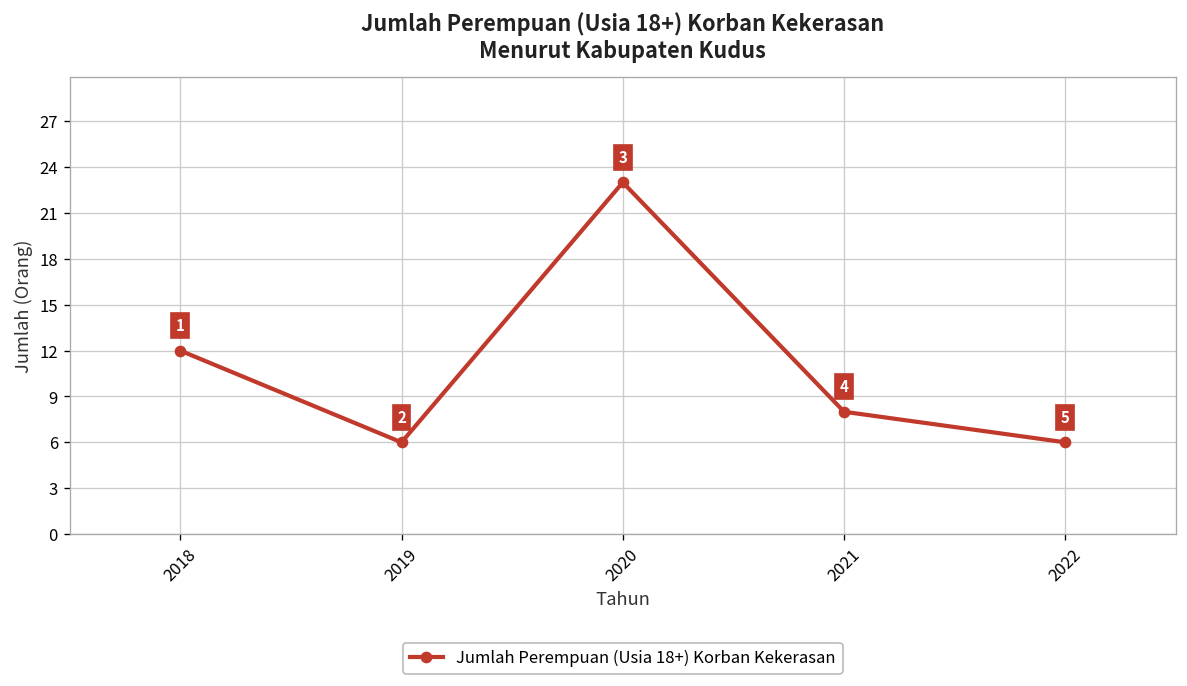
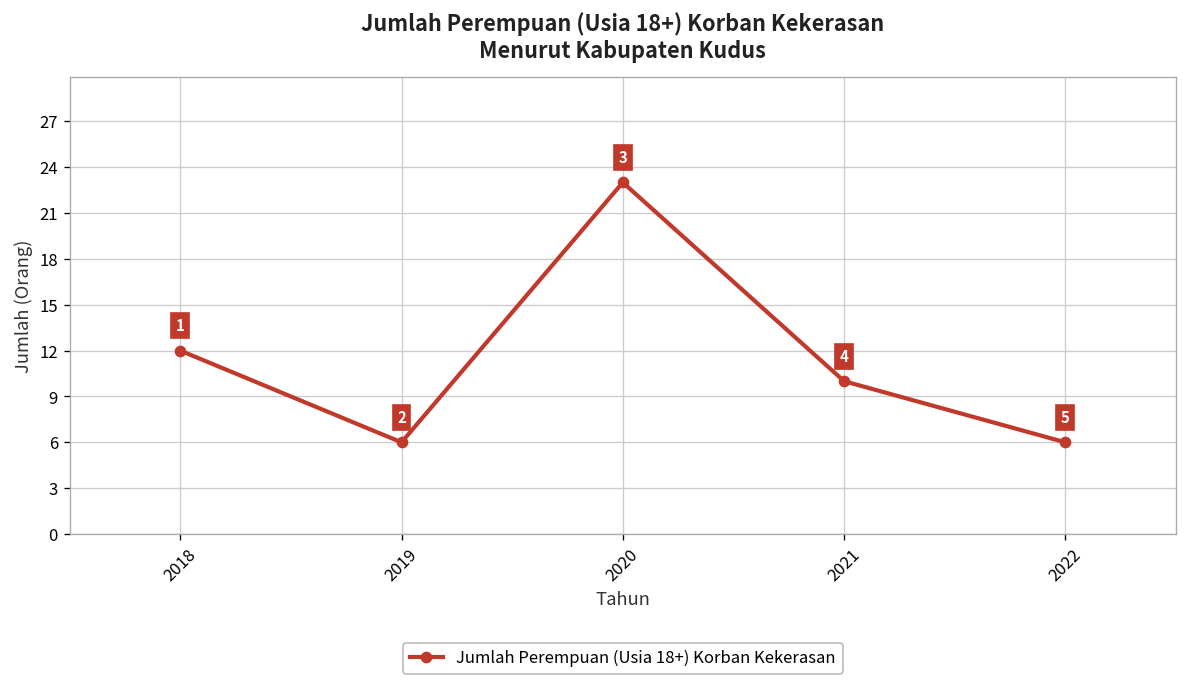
2021: 8 -> 10
